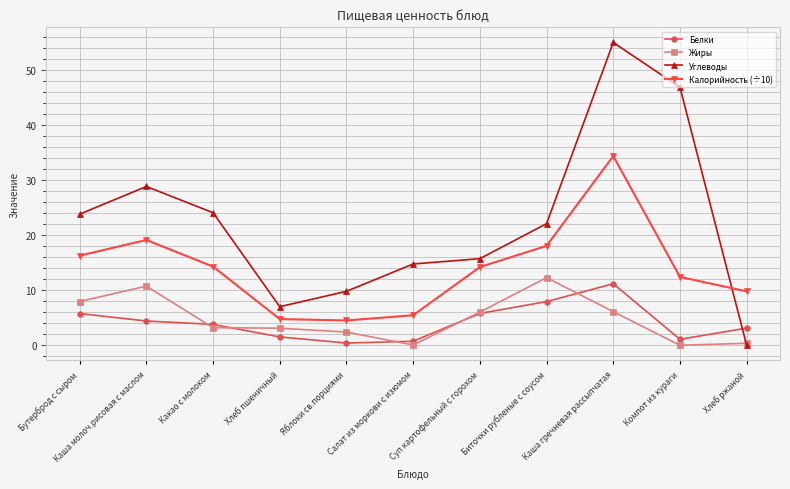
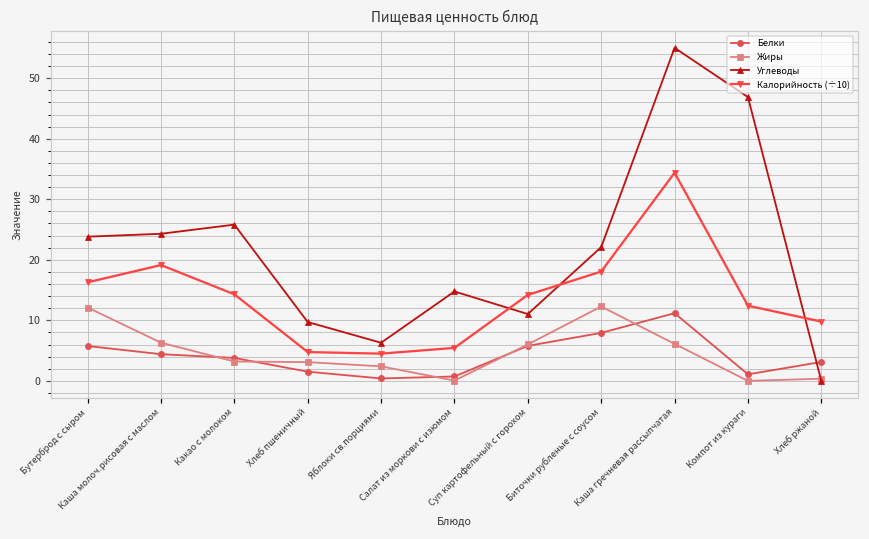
Жиры, Бутерброд с сыром: 8 -> 12
Жиры, Каша молоч.рисовая с маслом: 11 -> 6
Углеводы, Каша молоч.рисовая с маслом: 29 -> 24
Углеводы, Какао с молоком: 24 -> 26
Углеводы, Хлеб пшеничный: 7 -> 10
Углеводы, Яблоки св.порциями: 10 -> 6
Углеводы, Суп картофельный с горохом: 16 -> 11
